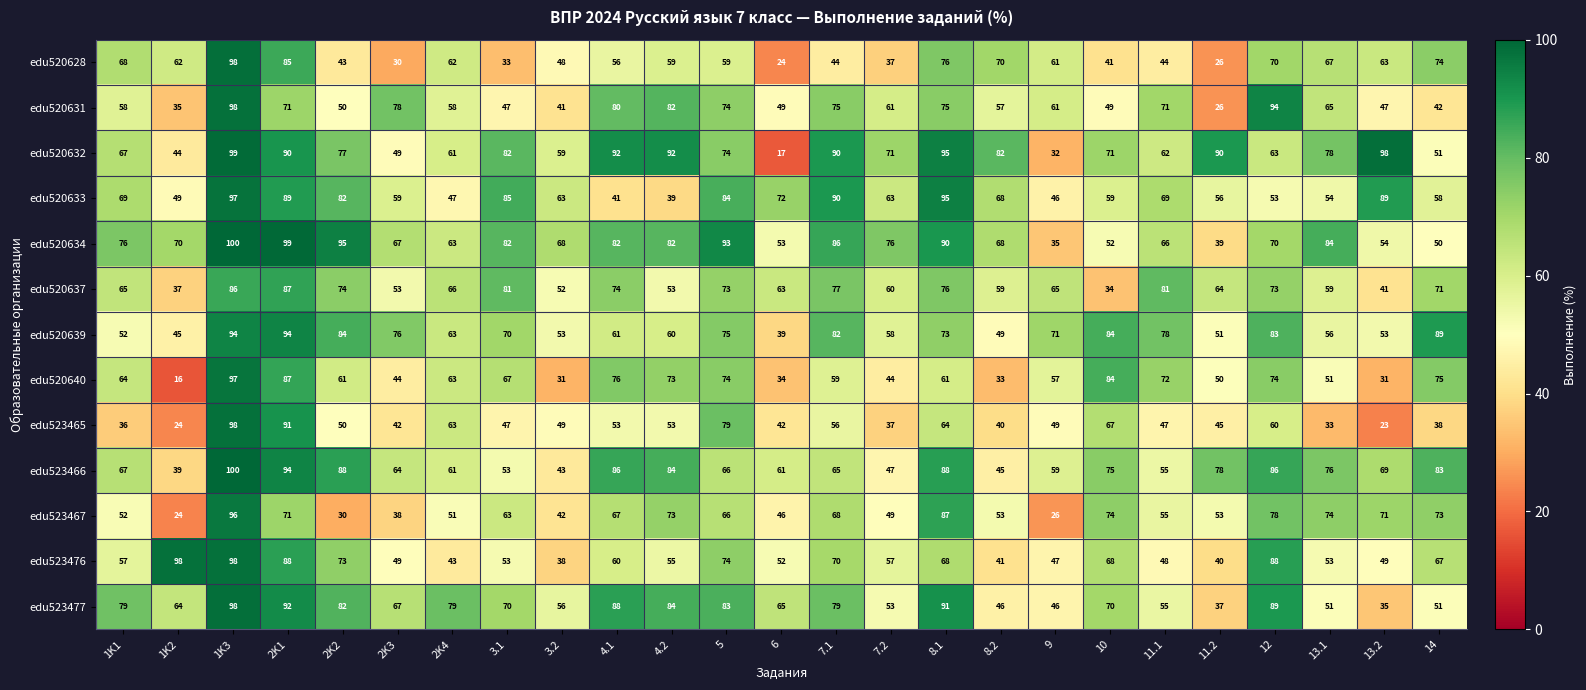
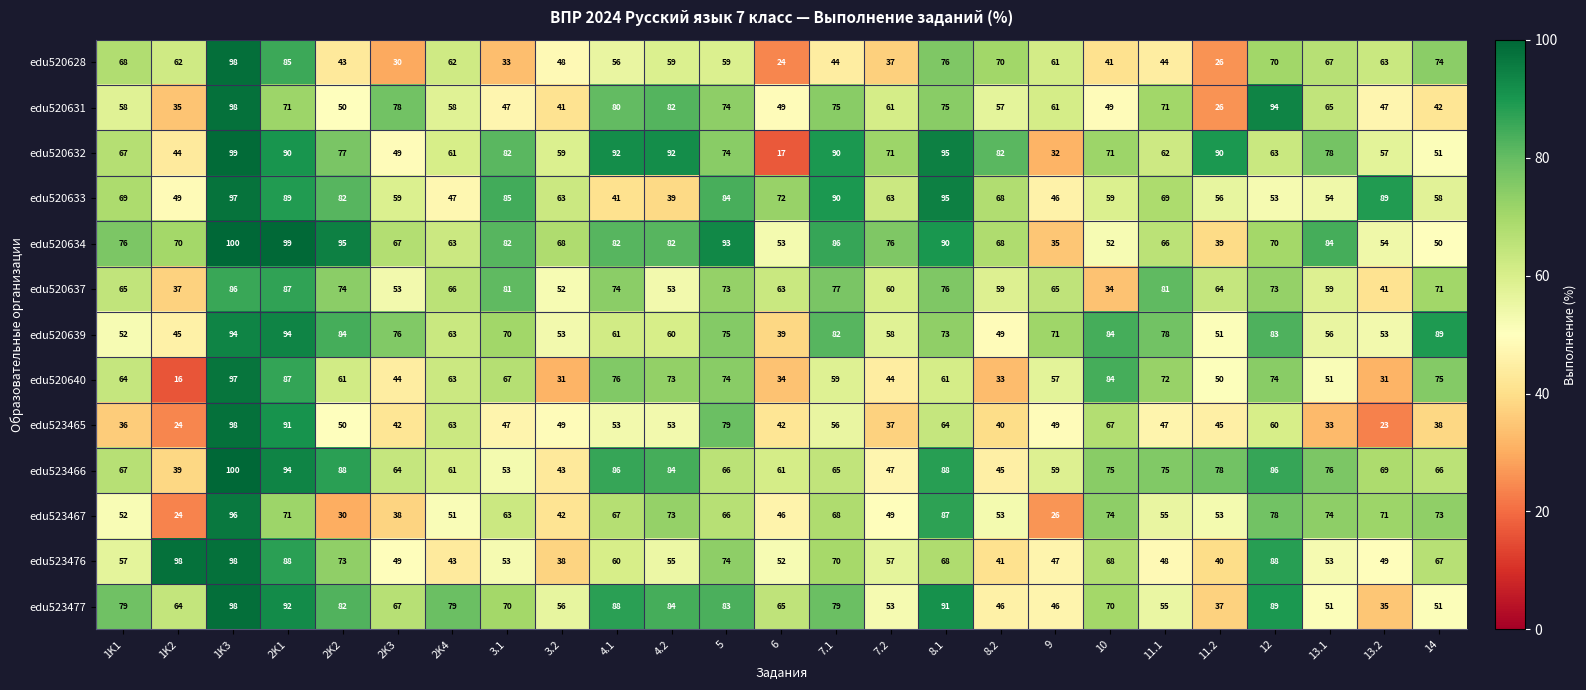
edu520632, 13.2: 98 -> 57
edu523466, 11.1: 55 -> 75
edu523466, 14: 83 -> 66
